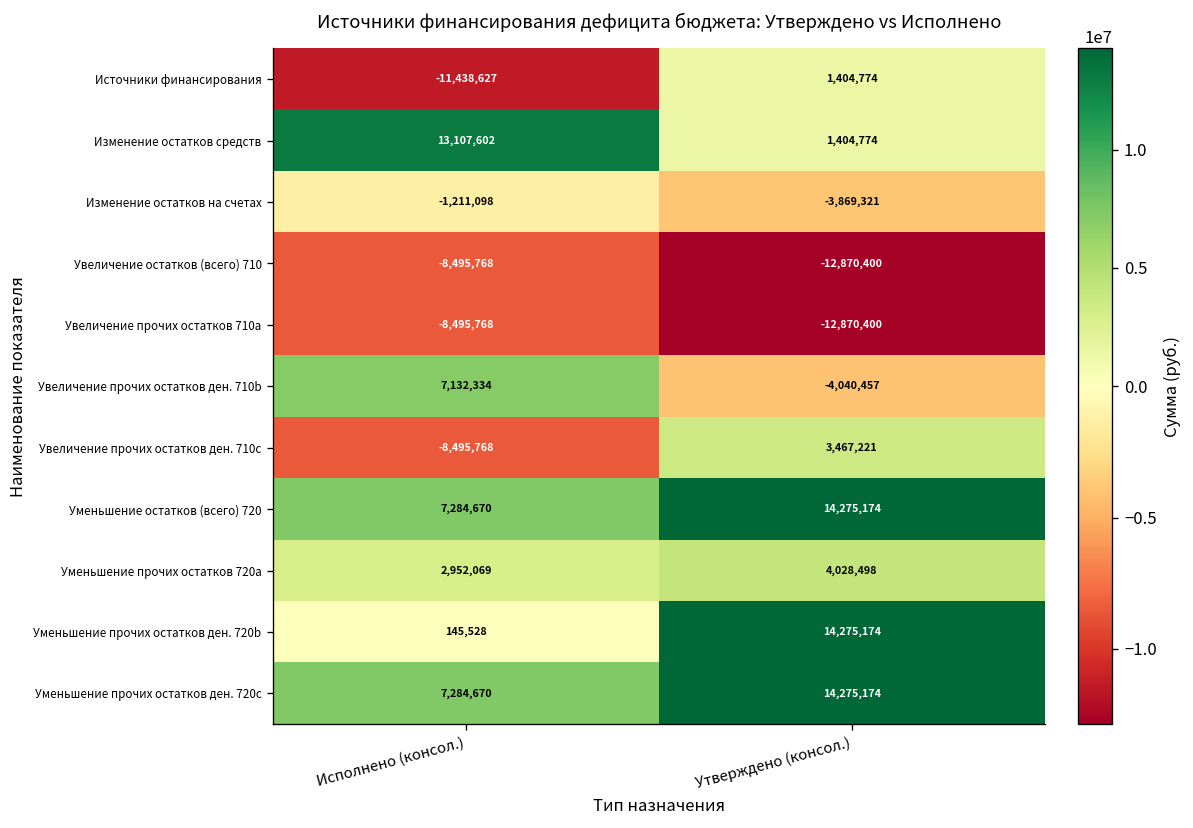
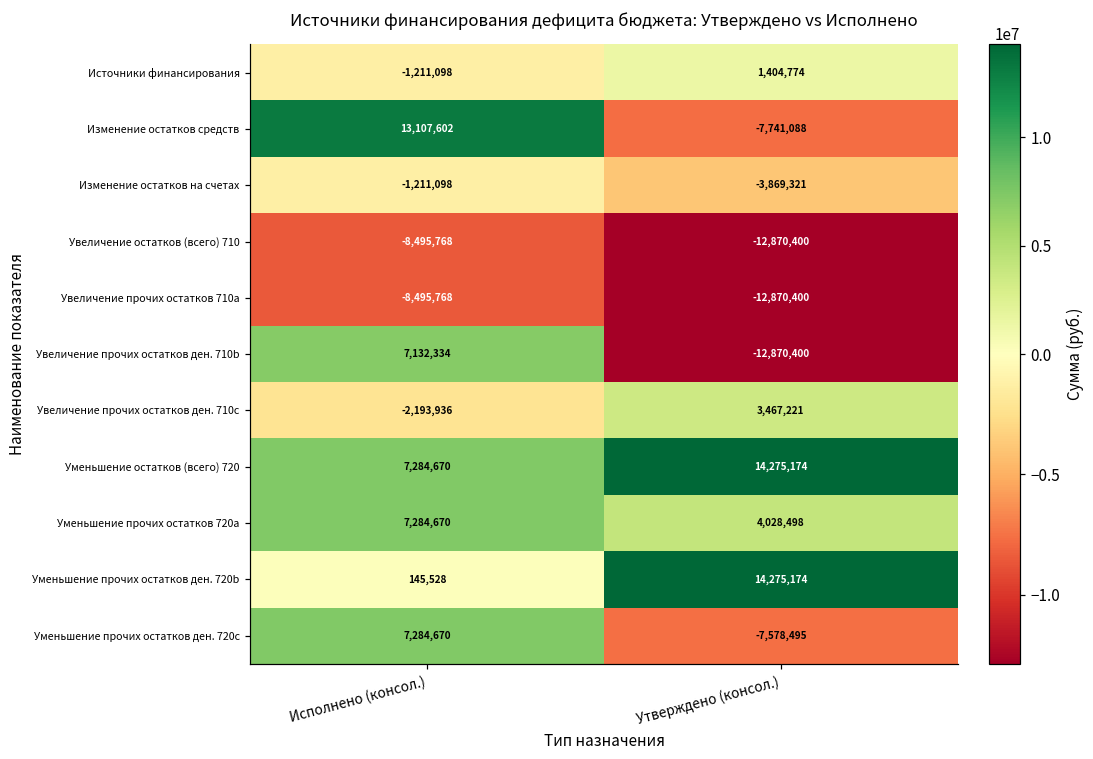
Источники финансирования, Исполнено (консол.): -11,438,627 -> -1,211,098
Изменение остатков средств, Утверждено (консол.): 1,404,774 -> -7,741,088
Увеличение прочих остатков ден. 710b, Утверждено (консол.): -4,040,457 -> -12,870,400
Увеличение прочих остатков ден. 710c, Исполнено (консол.): -8,495,768 -> -2,193,936
Уменьшение прочих остатков 720a, Исполнено (консол.): 2,952,069 -> 7,284,670
Уменьшение прочих остатков ден. 720c, Утверждено (консол.): 14,275,174 -> -7,578,495
